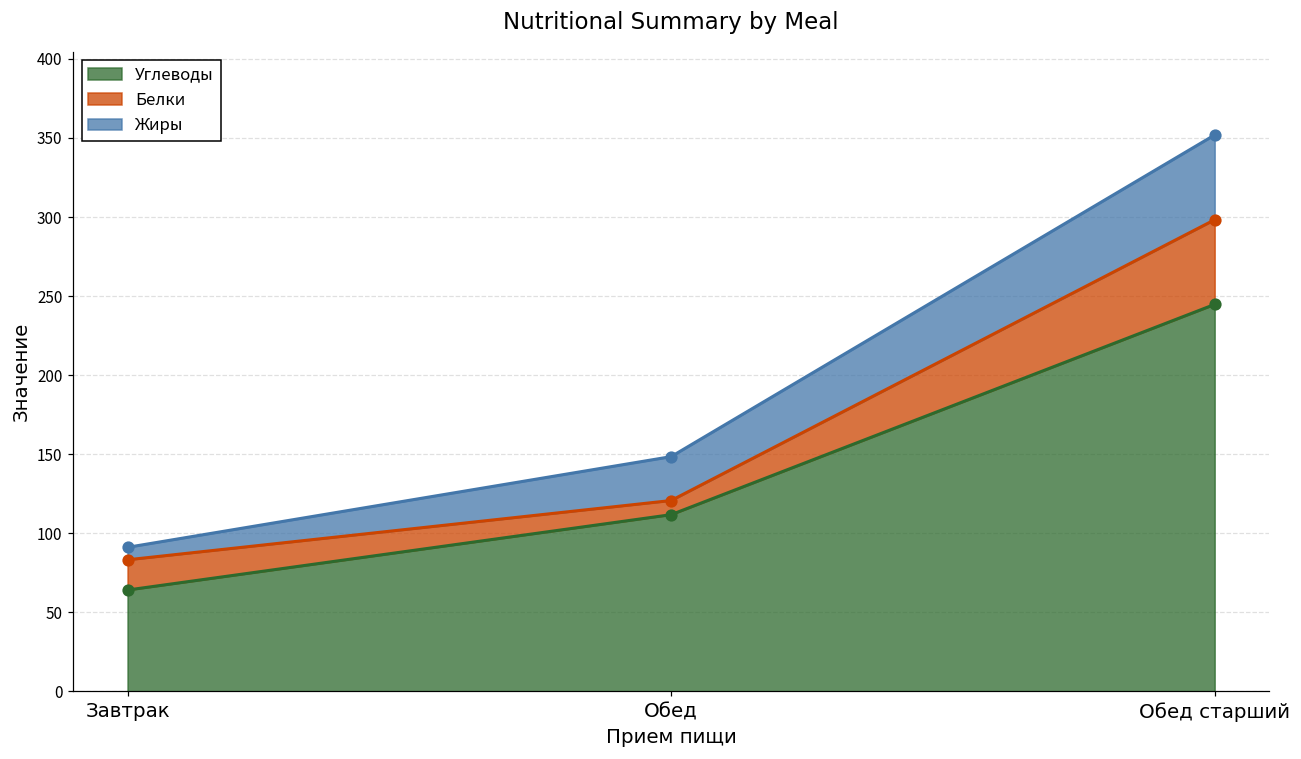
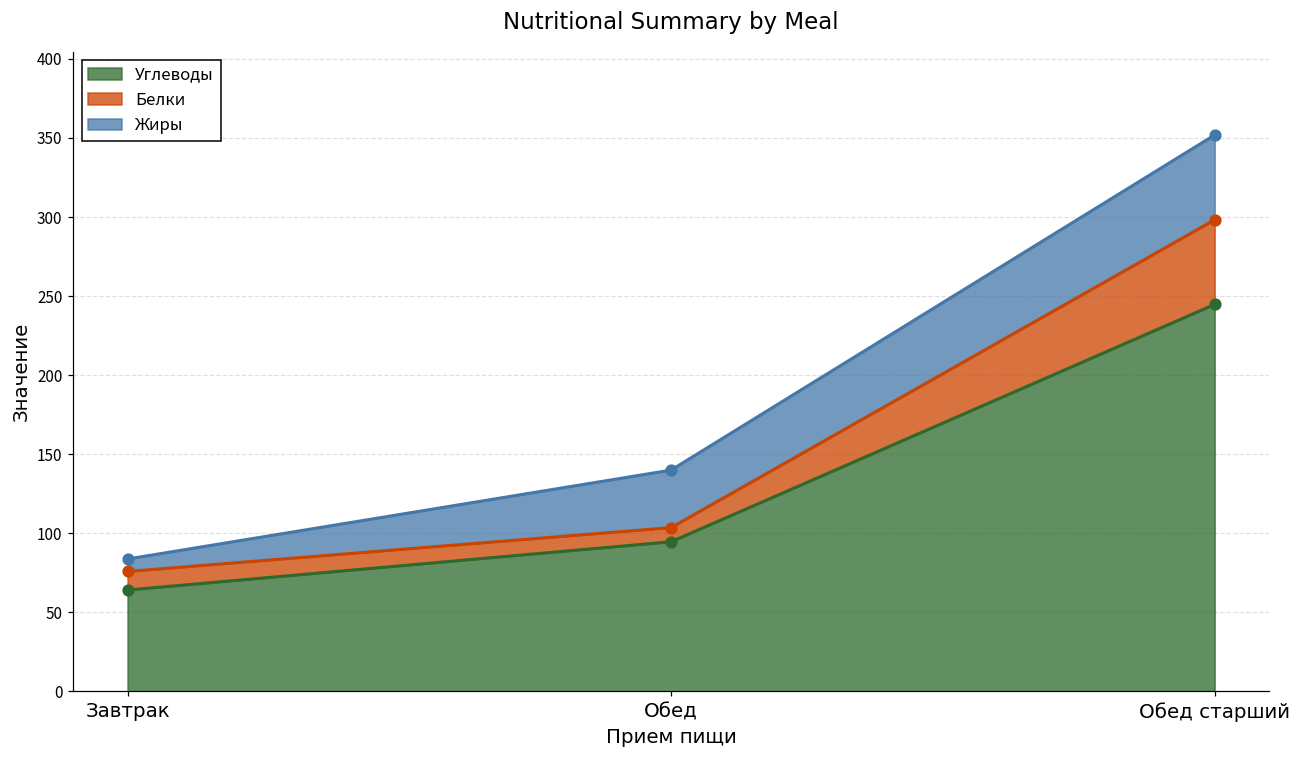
Белки, Завтрак: 19 -> 12
Углеводы, Обед: 112 -> 95
Жиры, Обед: 28 -> 36
